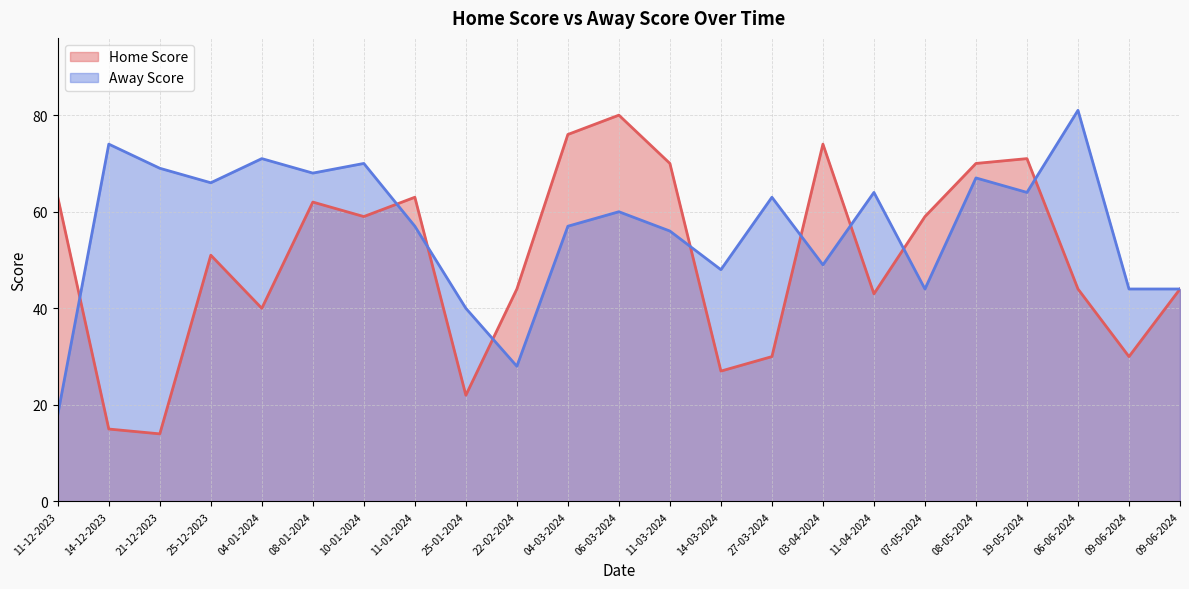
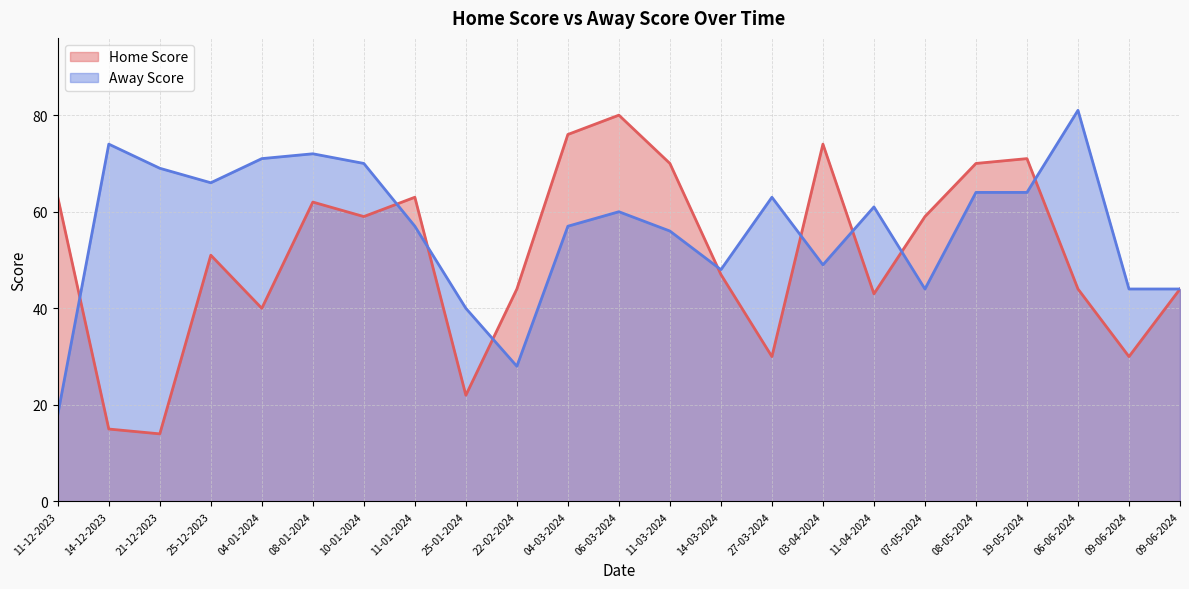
Away Score, 08-01-2024: 68 -> 72
Home Score, 14-03-2024: 27 -> 47
Away Score, 11-04-2024: 64 -> 61
Away Score, 08-05-2024: 67 -> 64
